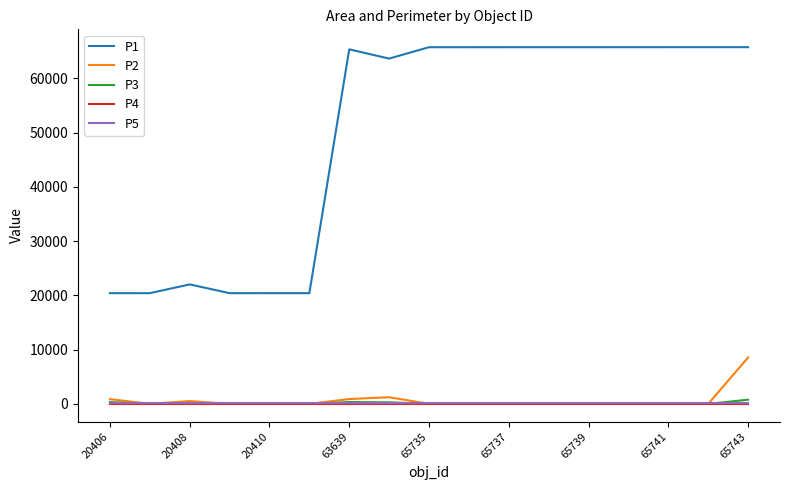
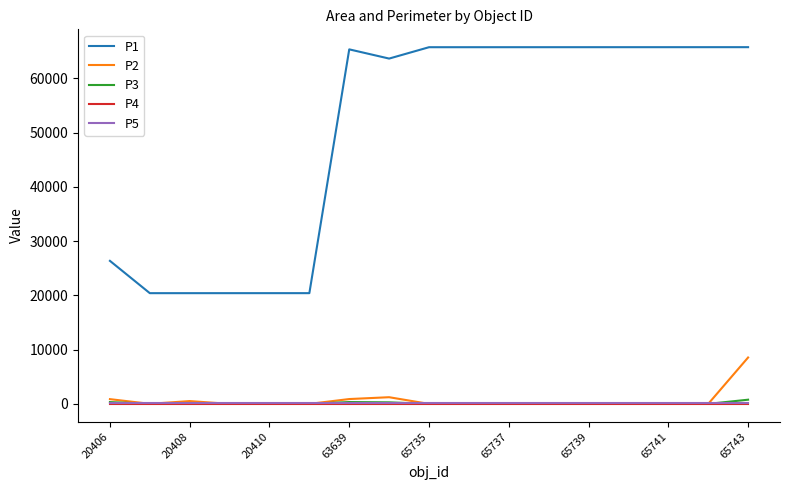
P1, 20406: 20000 -> 26000
P1, 20408: 22000 -> 20000
